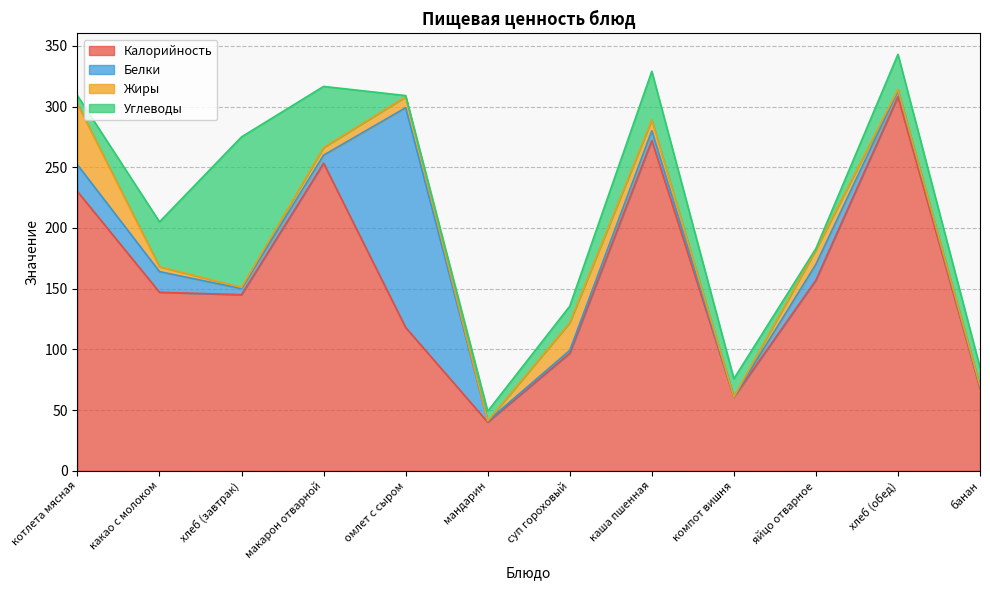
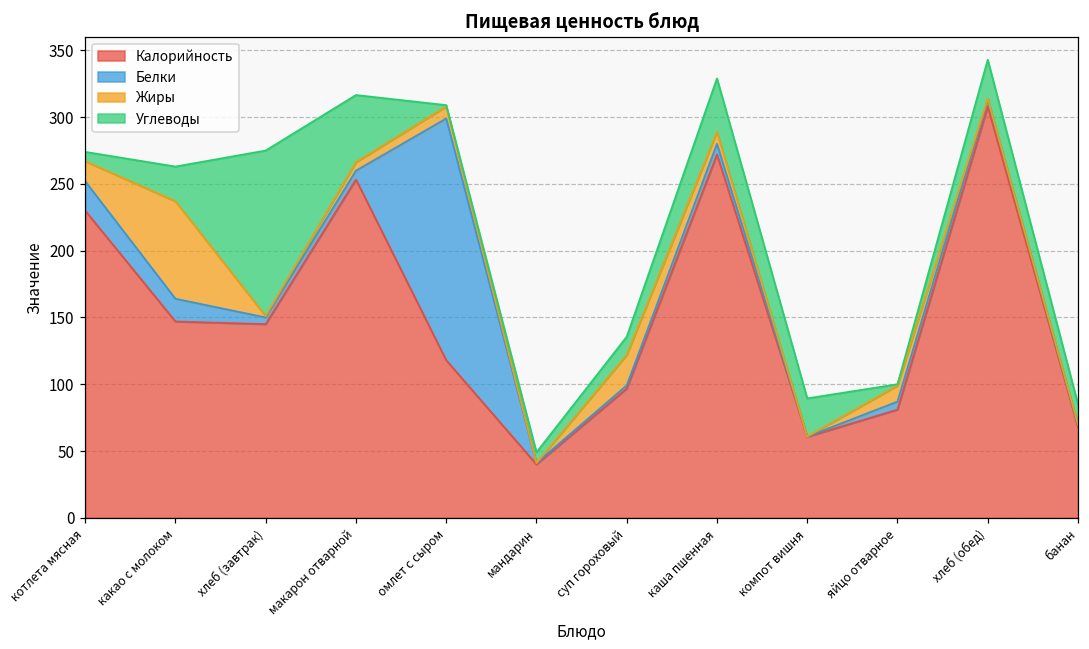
Жиры, котлета мясная: 50 -> 15
Жиры, какао с молоком: 4 -> 73
Углеводы, какао с молоком: 37 -> 26
Углеводы, компот вишня: 15 -> 29
Калорийность, яйцо отварное: 157 -> 81
Белки, яйцо отварное: 13 -> 6
